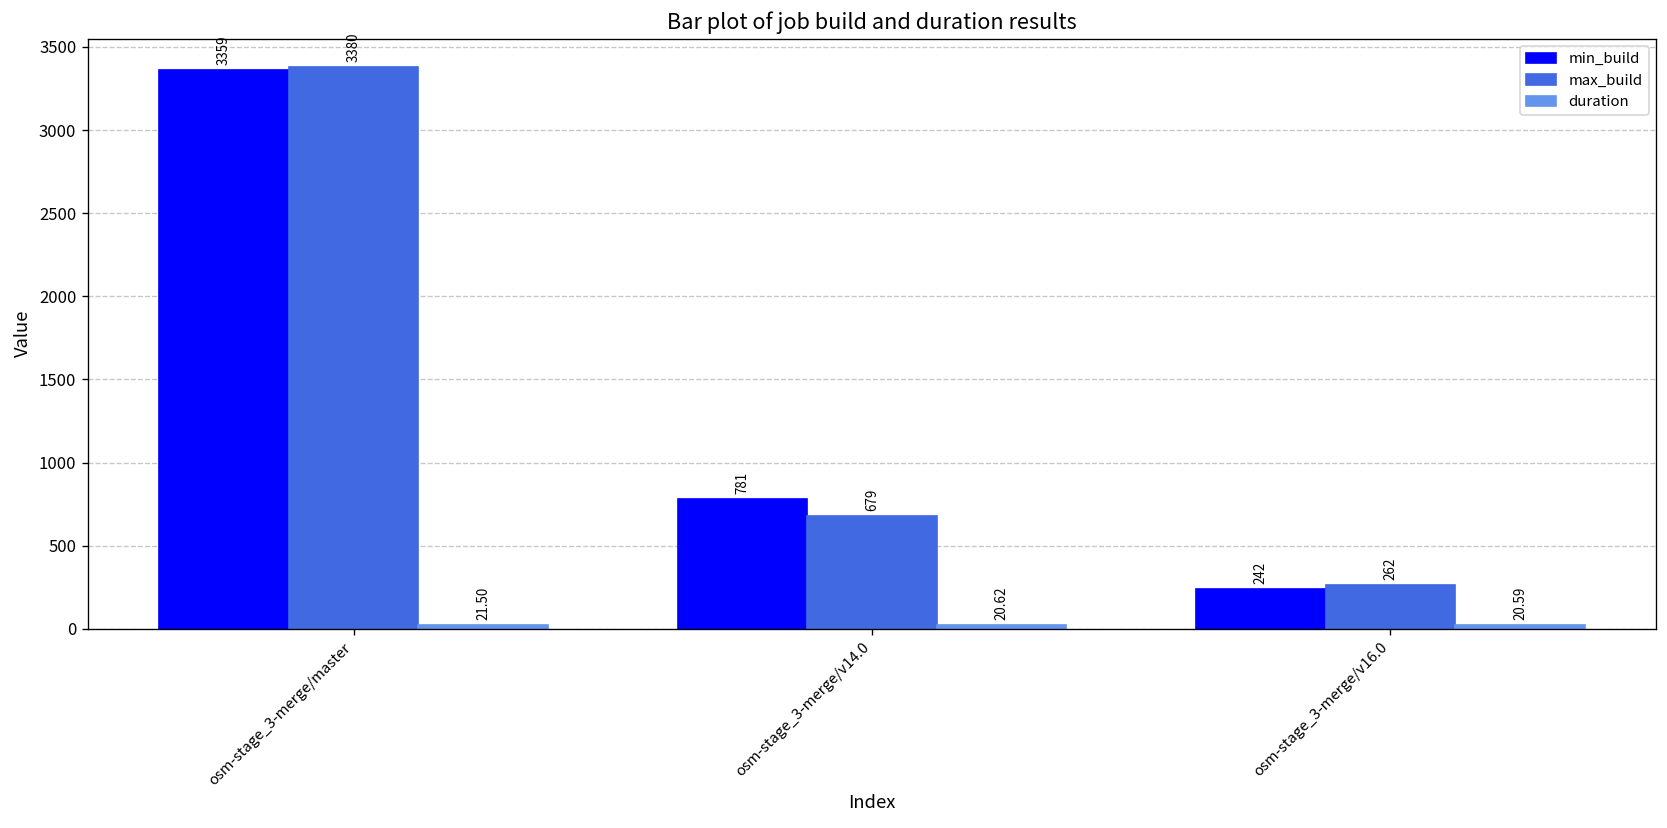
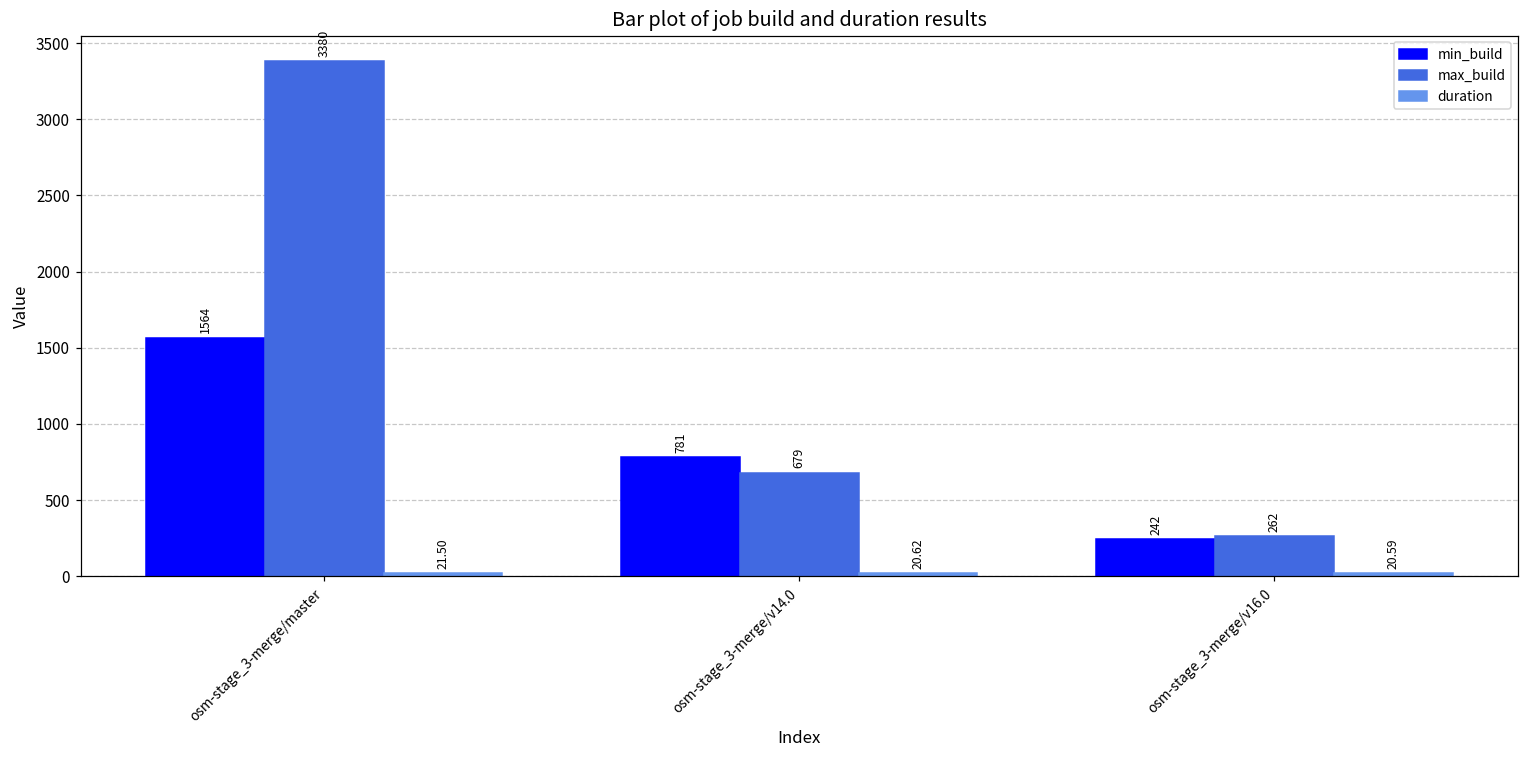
min_build, osm-stage_3-merge/master: 3359 -> 1564
